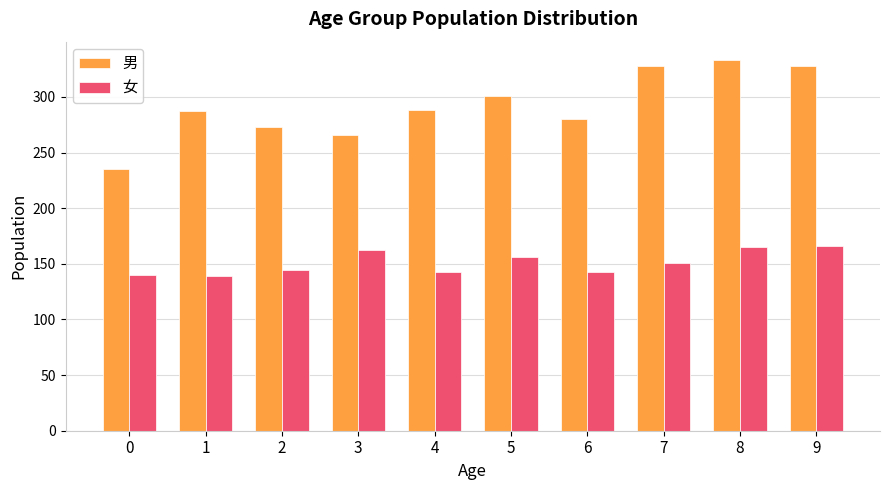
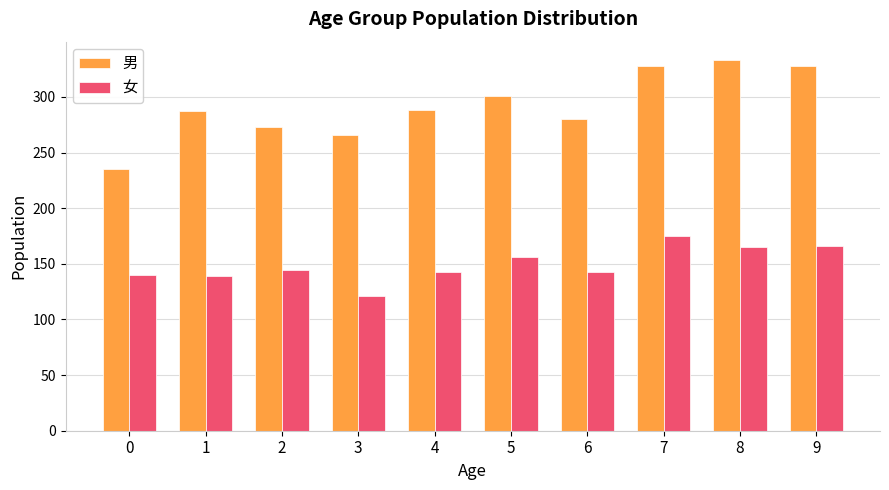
女, 3: 162 -> 121
女, 7: 151 -> 175
